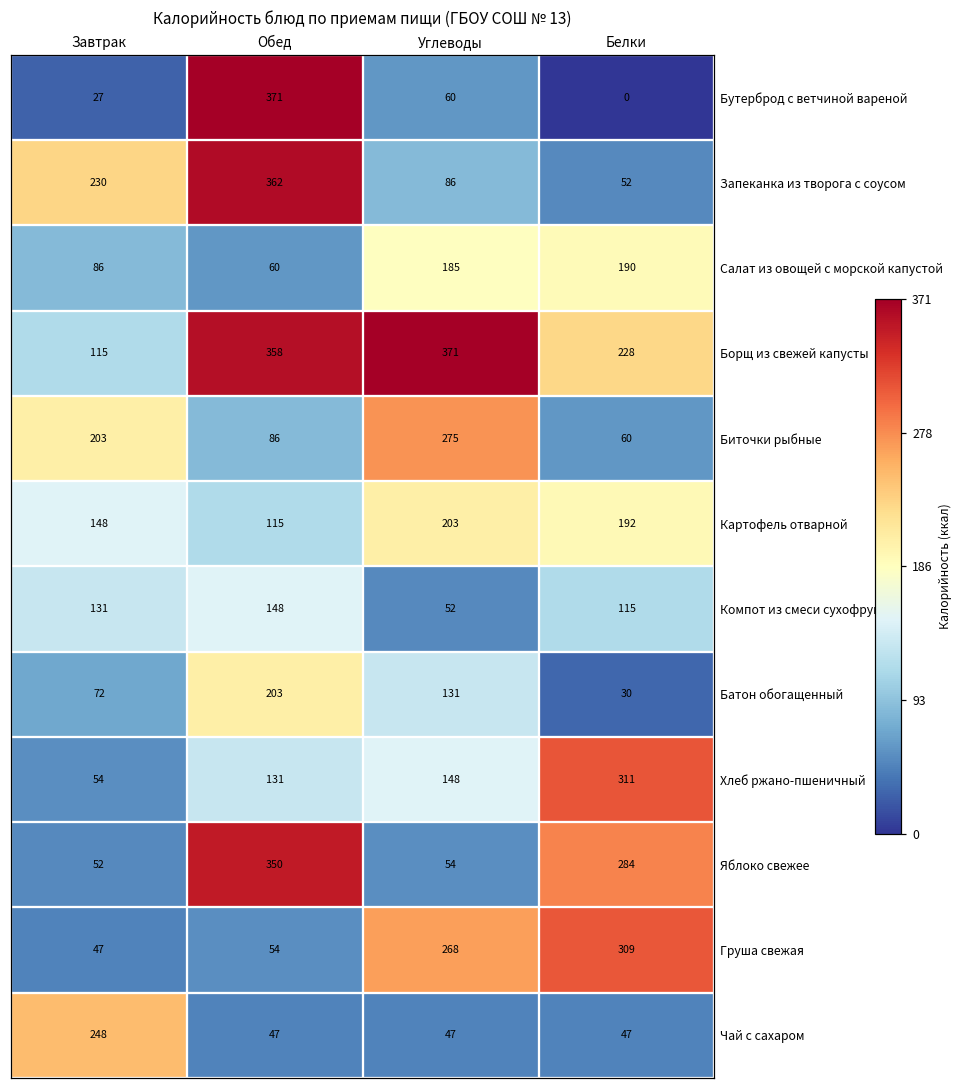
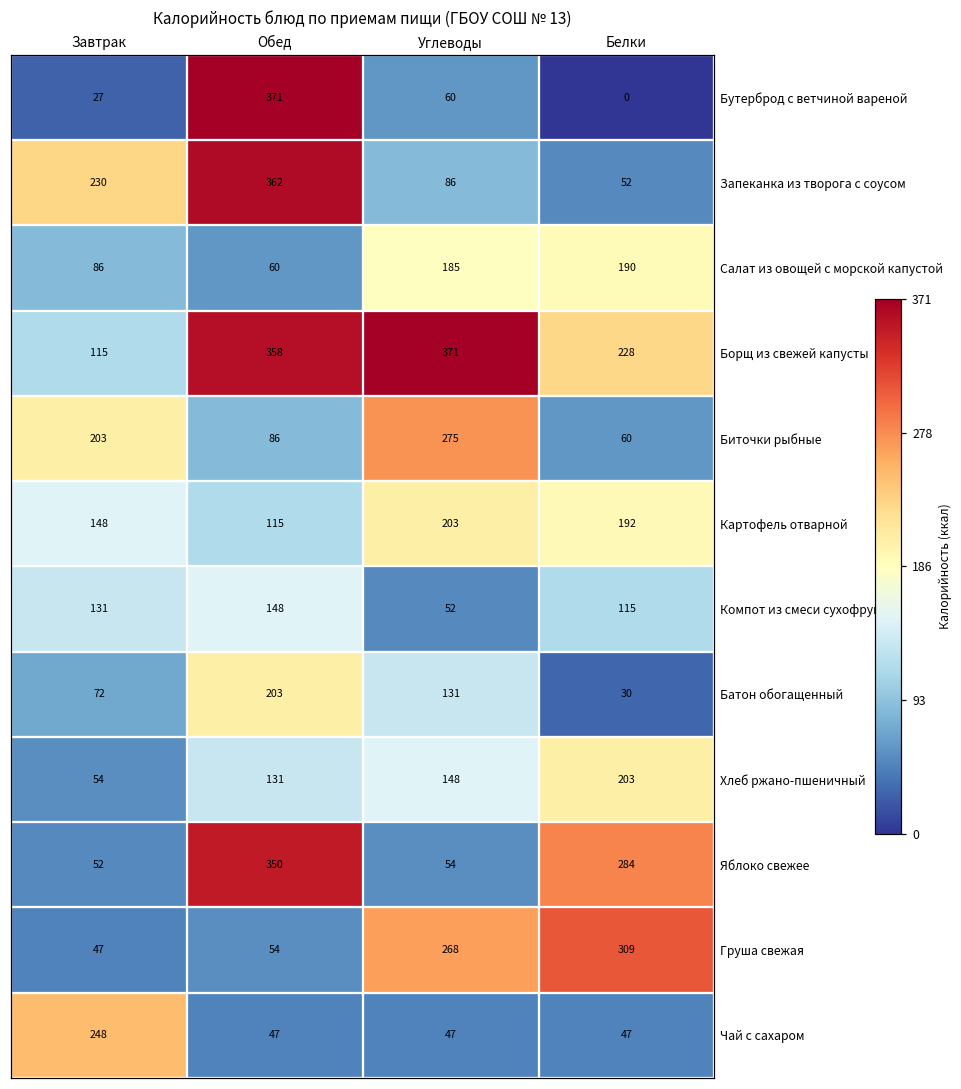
Хлеб ржано-пшеничный, Белки: 311 -> 203
